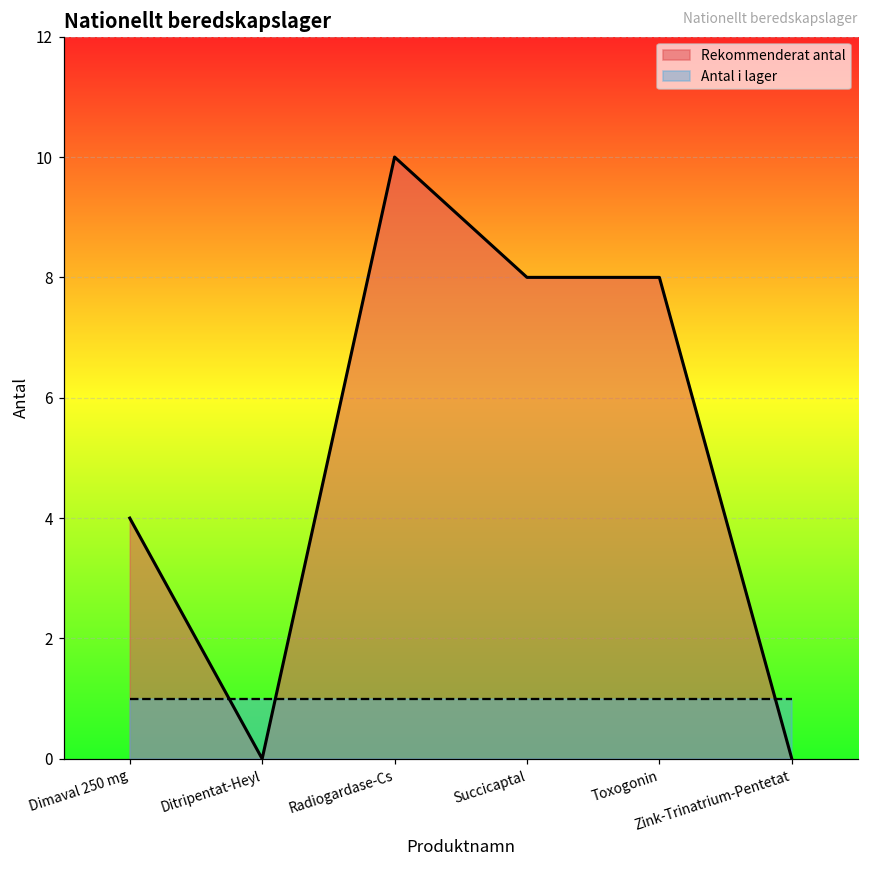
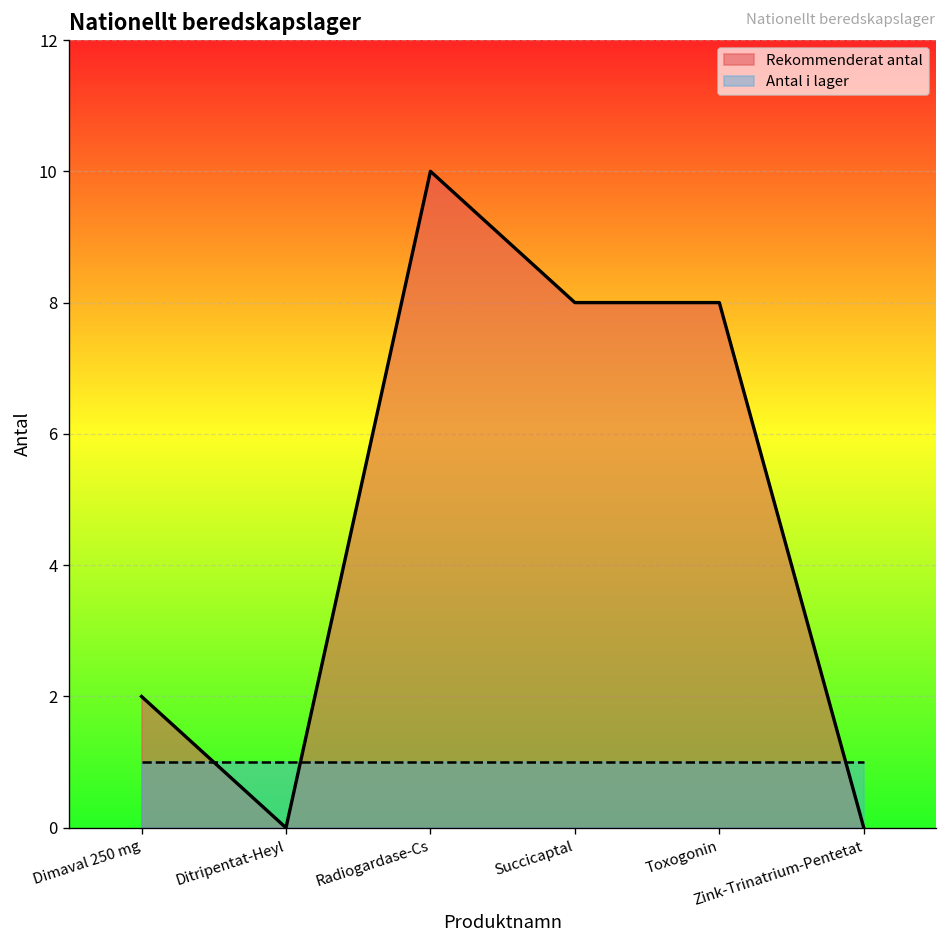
Rekommenderat antal, Dimaval 250 mg: 4 -> 2
